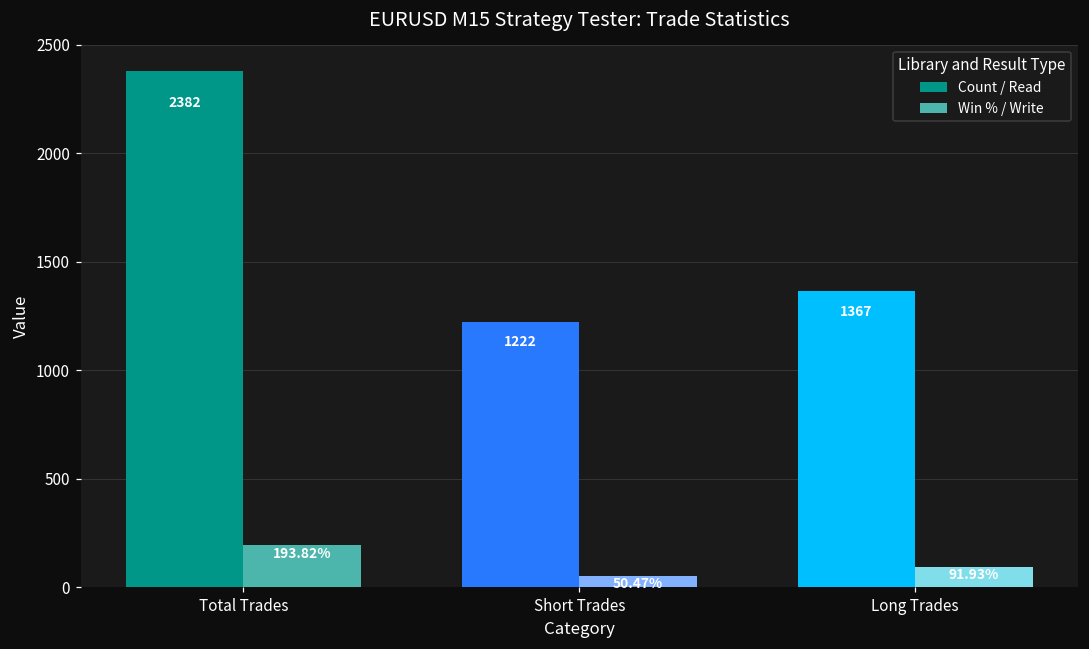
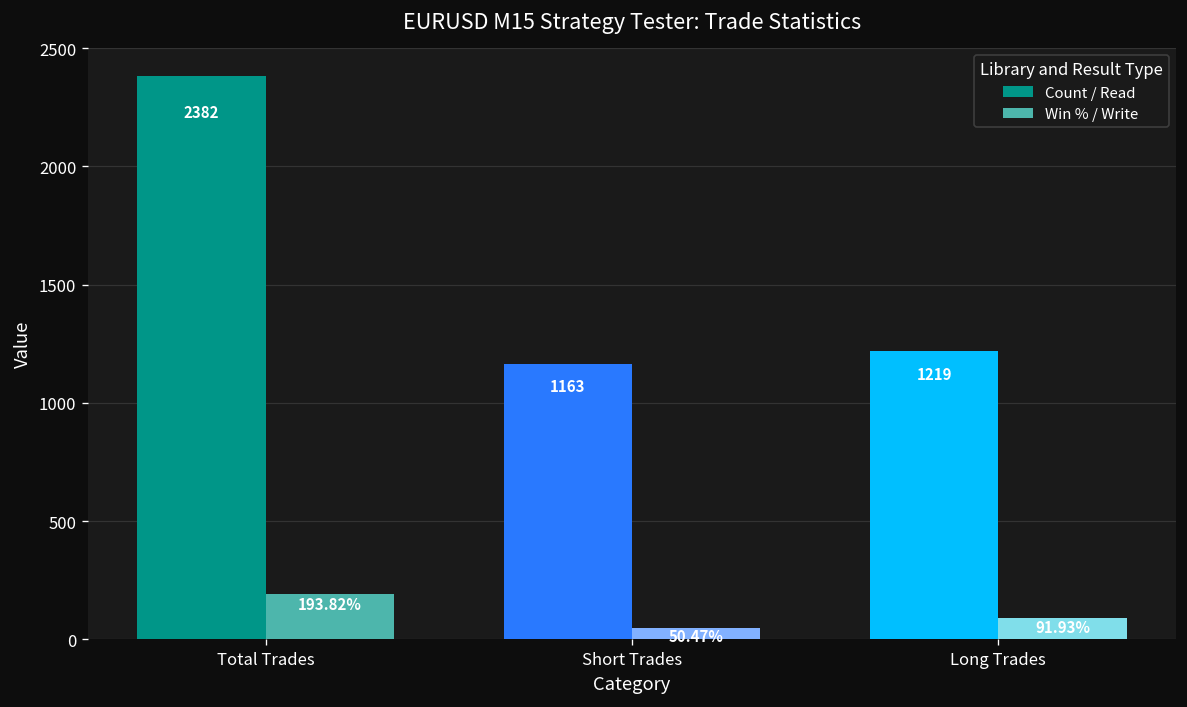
Count / Read, Short Trades: 1222 -> 1163
Count / Read, Long Trades: 1367 -> 1219
